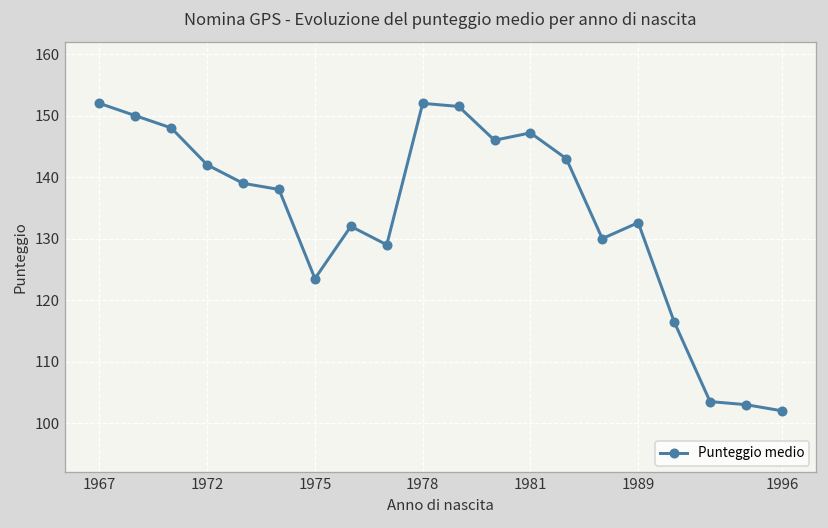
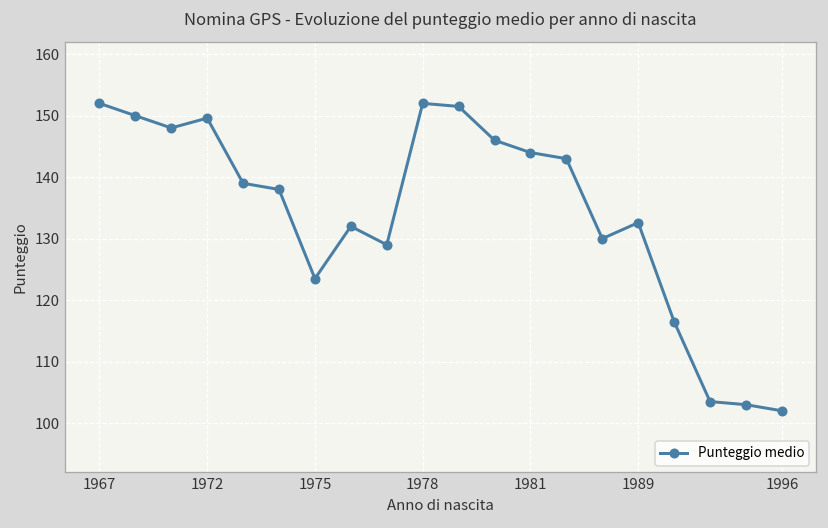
1972: 142 -> 150
1981: 147 -> 144
